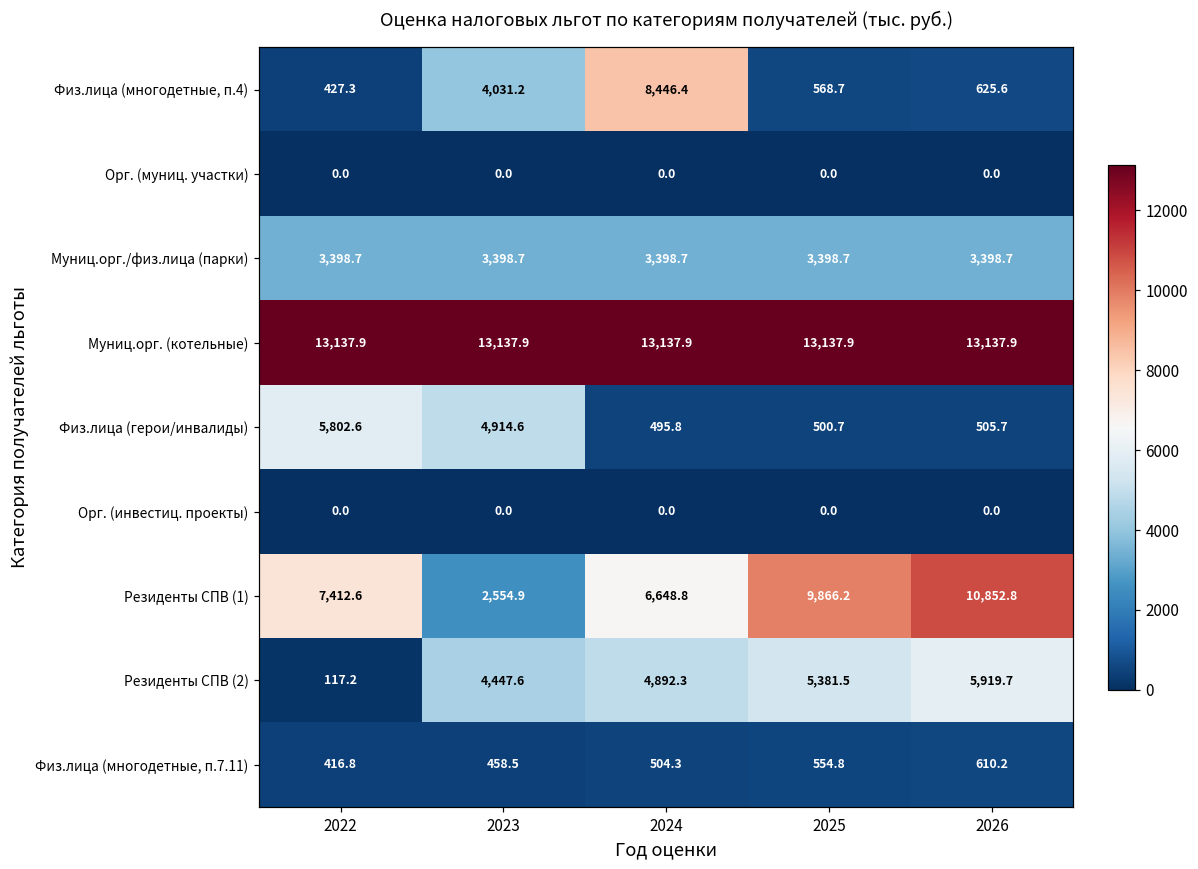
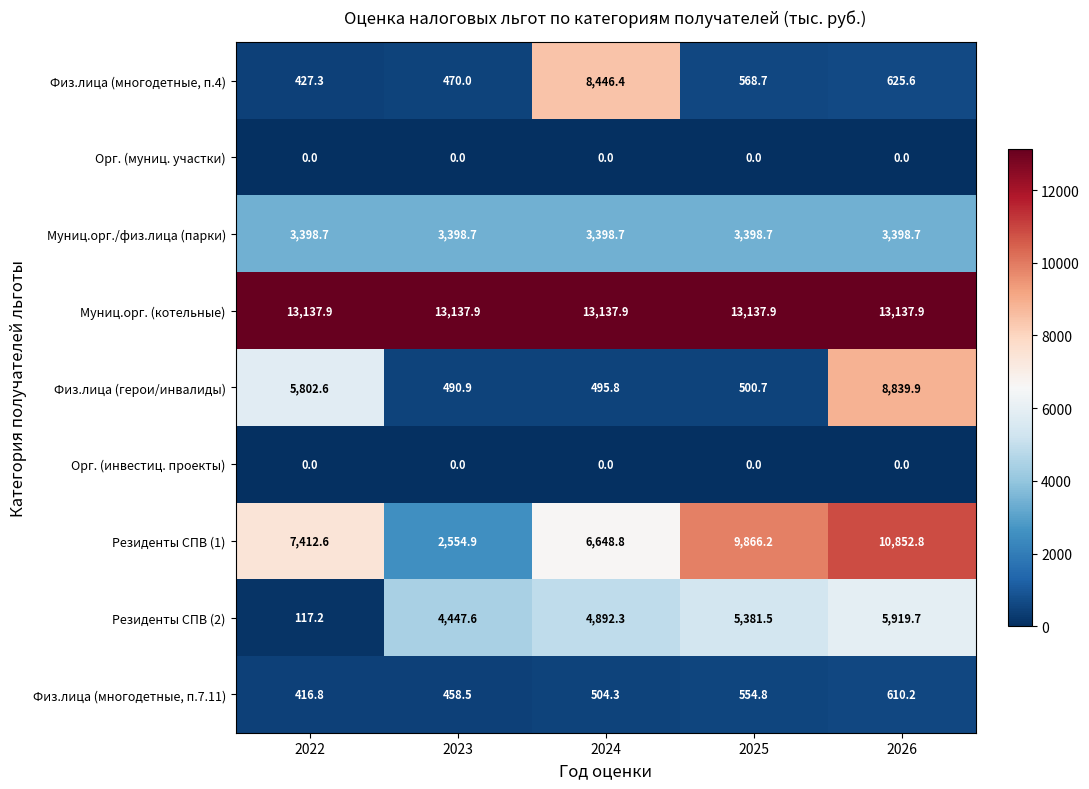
Физ.лица (многодетные, п.4), 2023: 4,031.2 -> 470.0
Физ.лица (герои/инвалиды), 2023: 4,914.6 -> 490.9
Физ.лица (герои/инвалиды), 2026: 505.7 -> 8,839.9
